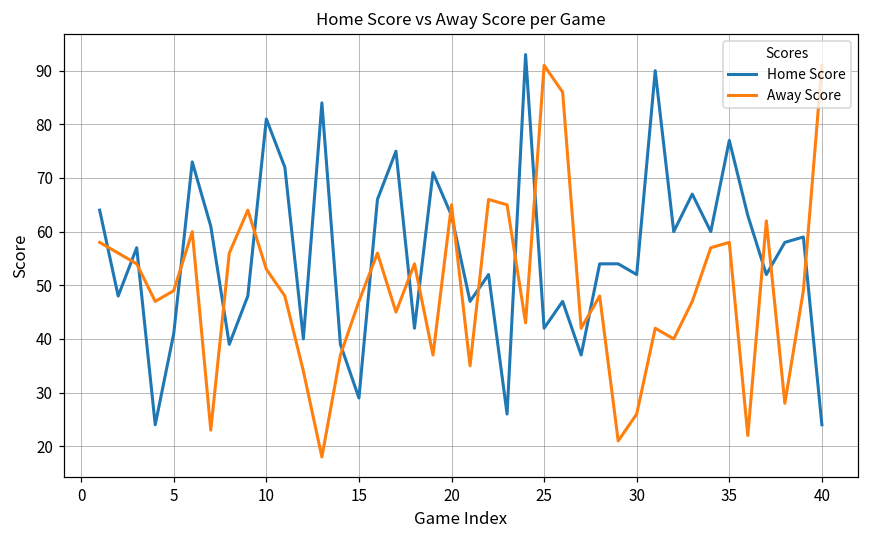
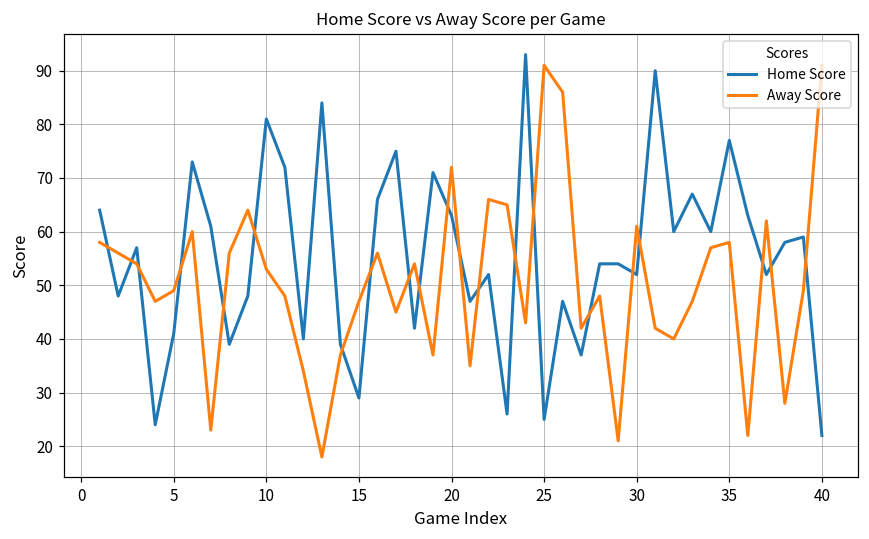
Away Score, 20: 65 -> 72
Home Score, 25: 42 -> 25
Away Score, 30: 26 -> 61
Home Score, 40: 24 -> 22
